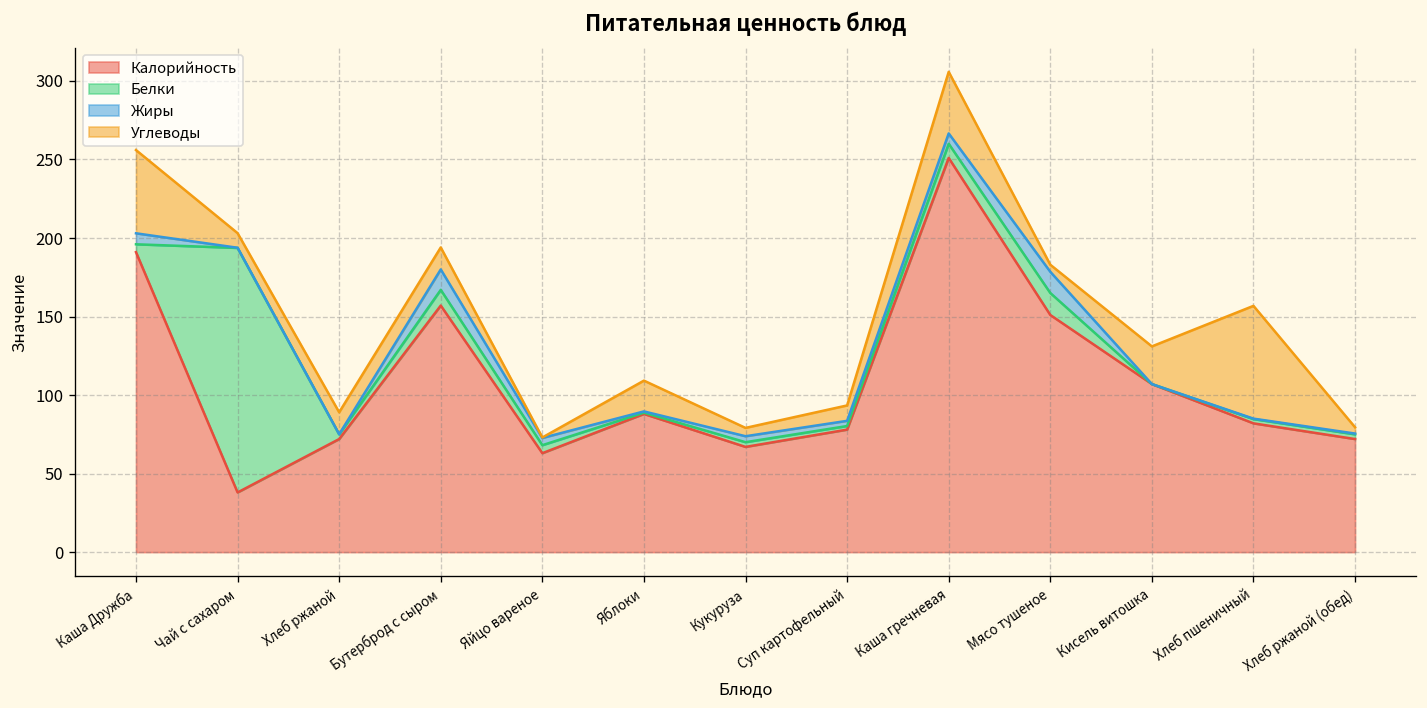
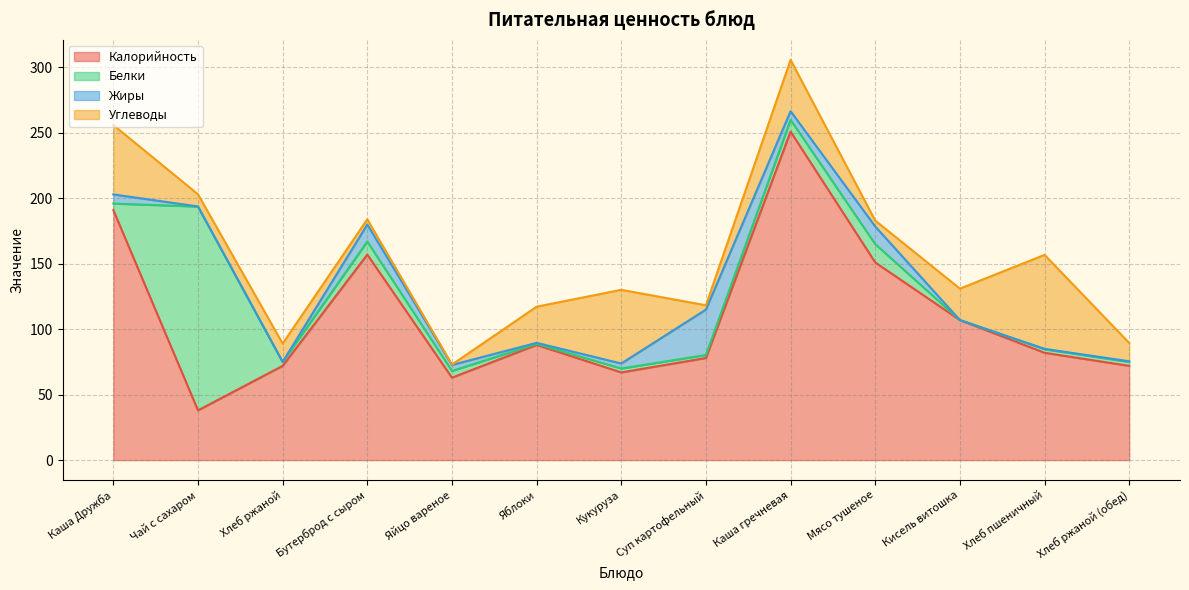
Углеводы, Бутерброд с сыром: 14 -> 4
Углеводы, Яблоки: 20 -> 28
Углеводы, Кукуруза: 5 -> 56
Жиры, Суп картофельный: 3 -> 35
Углеводы, Суп картофельный: 10 -> 3
Углеводы, Хлеб ржаной (обед): 4 -> 14
